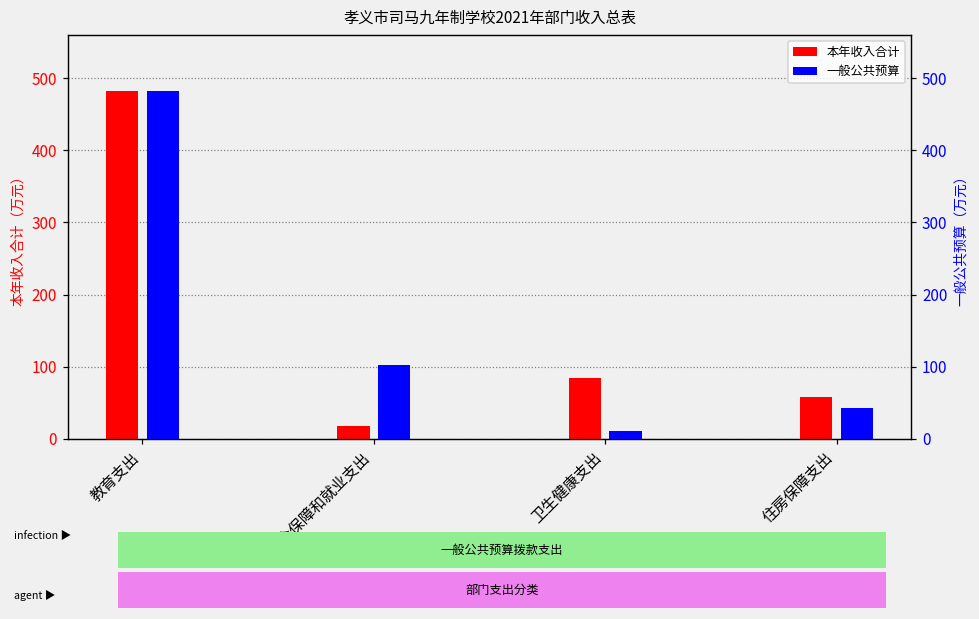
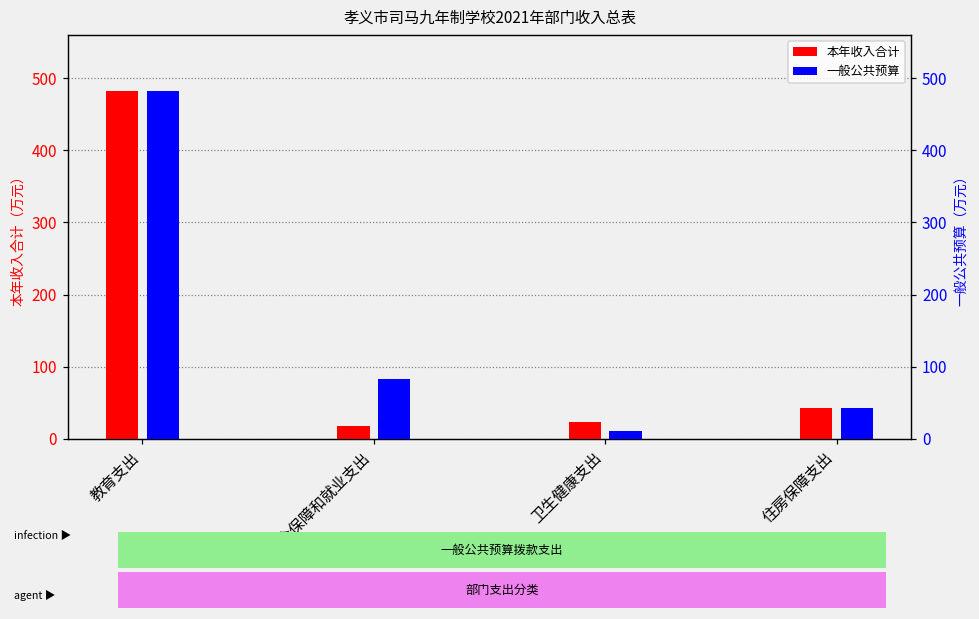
本年收入合计, 卫生健康支出: 80 -> 20
本年收入合计, 住房保障支出: 60 -> 40
一般公共预算, 社会保障和就业支出: 100 -> 80
